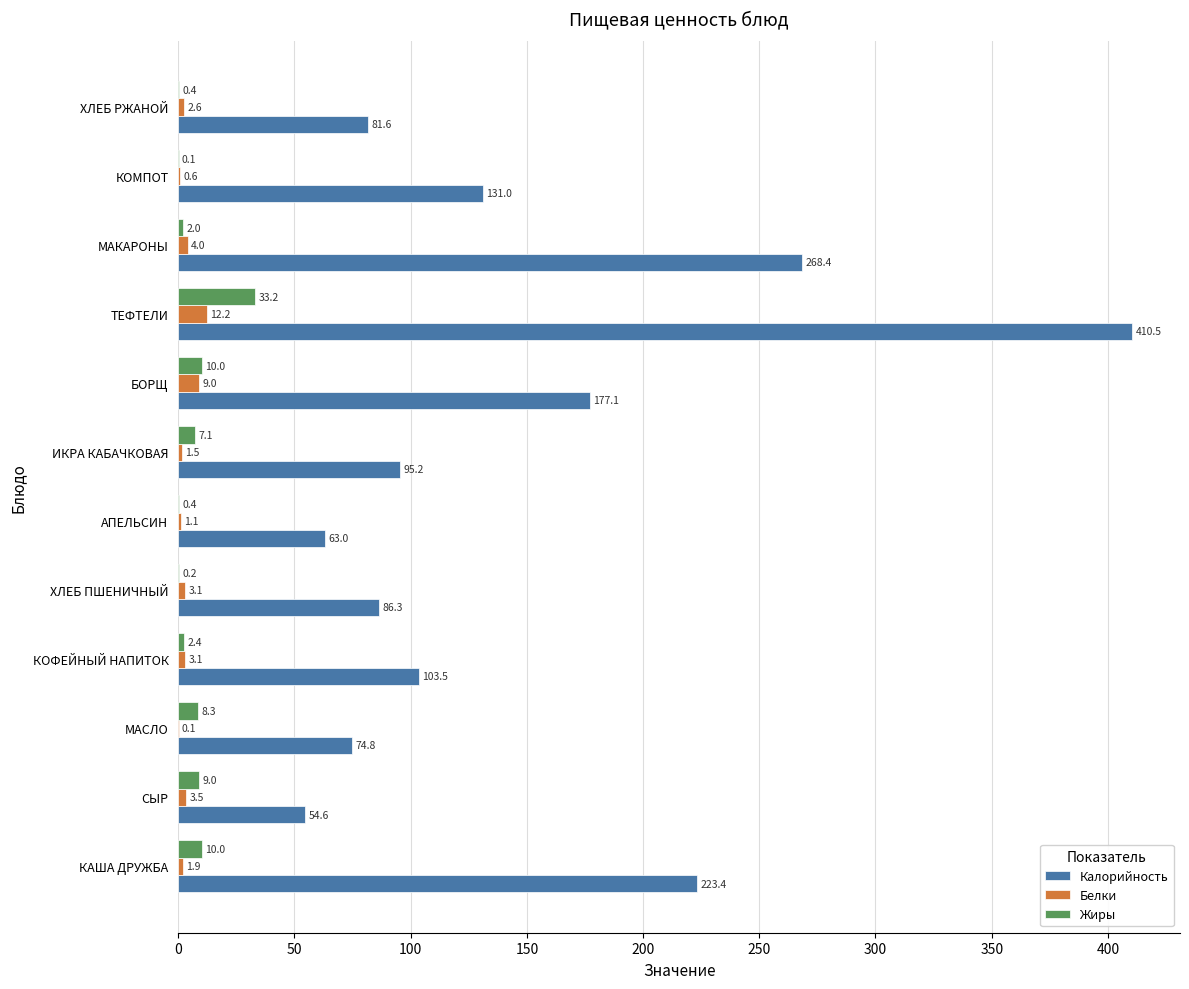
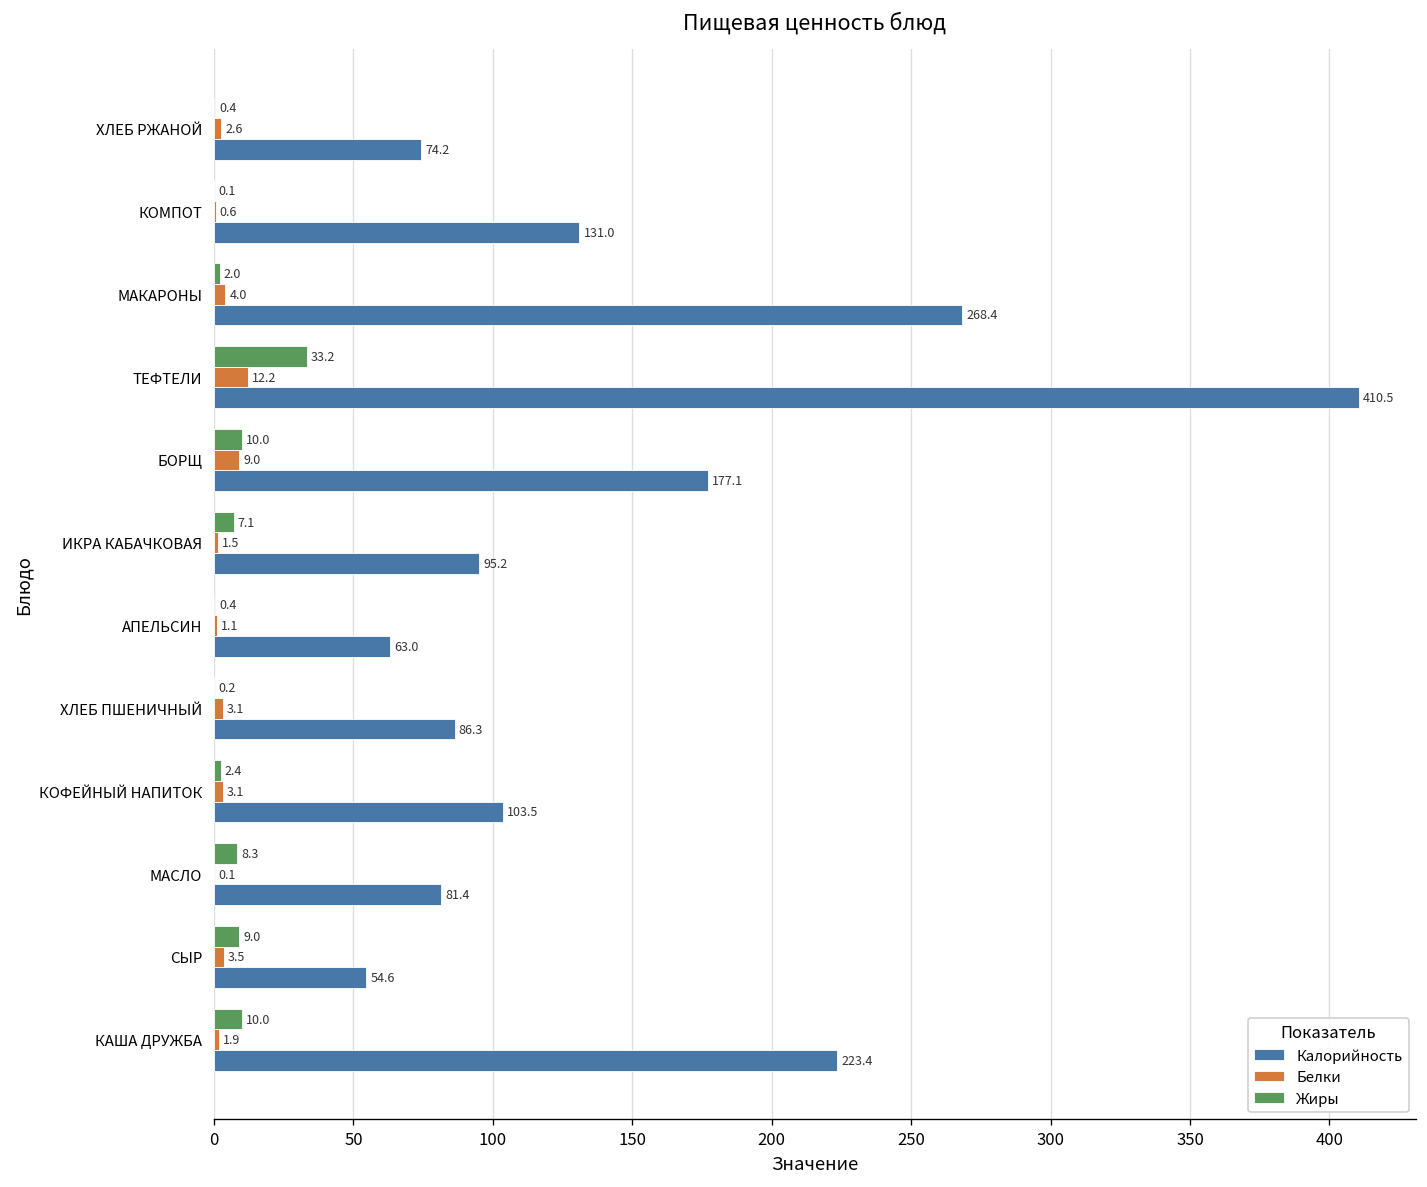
Калорийность, ХЛЕБ РЖАНОЙ: 81.6 -> 74.2
Калорийность, МАСЛО: 74.8 -> 81.4
